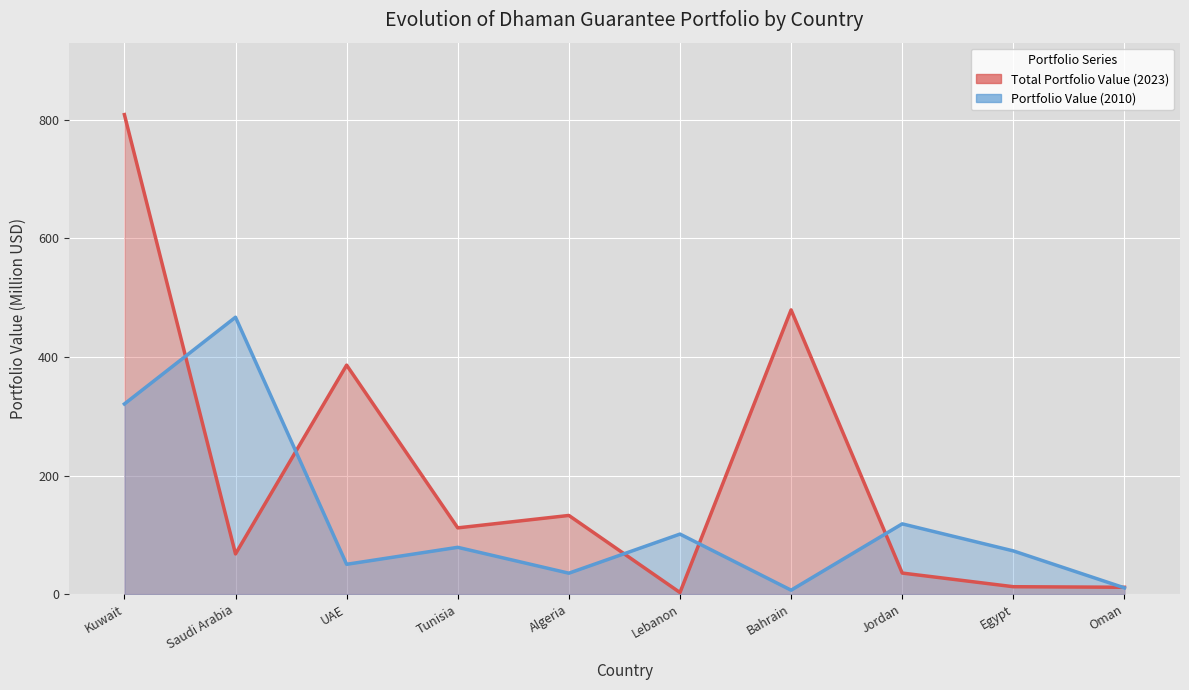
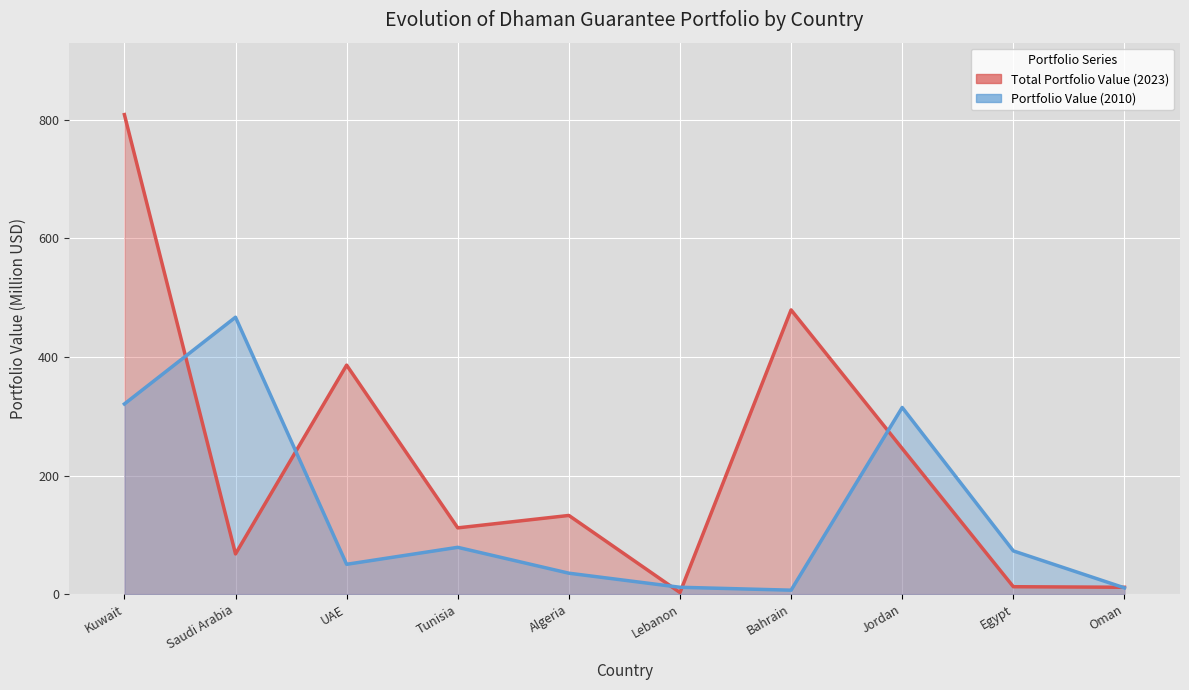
Portfolio Value (2010), Lebanon: 100 -> 10
Total Portfolio Value (2023), Jordan: 40 -> 250
Portfolio Value (2010), Jordan: 120 -> 310
